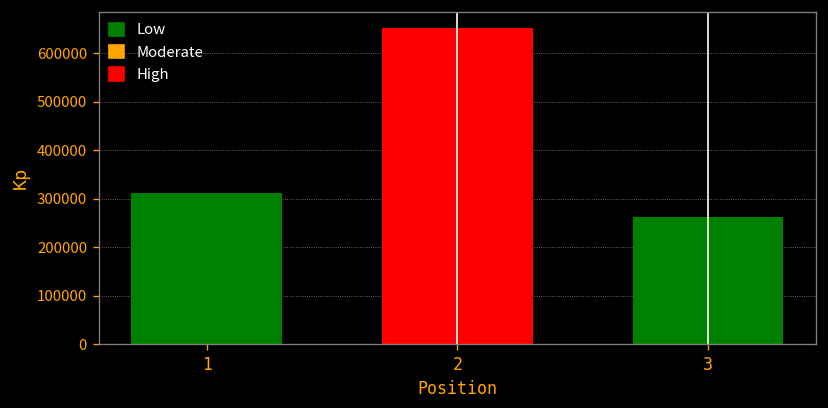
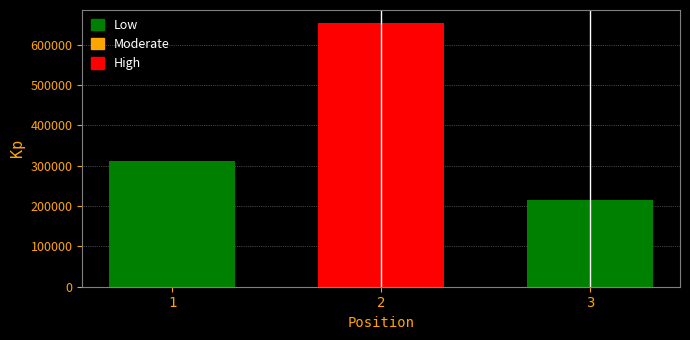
3: 260000 -> 220000
